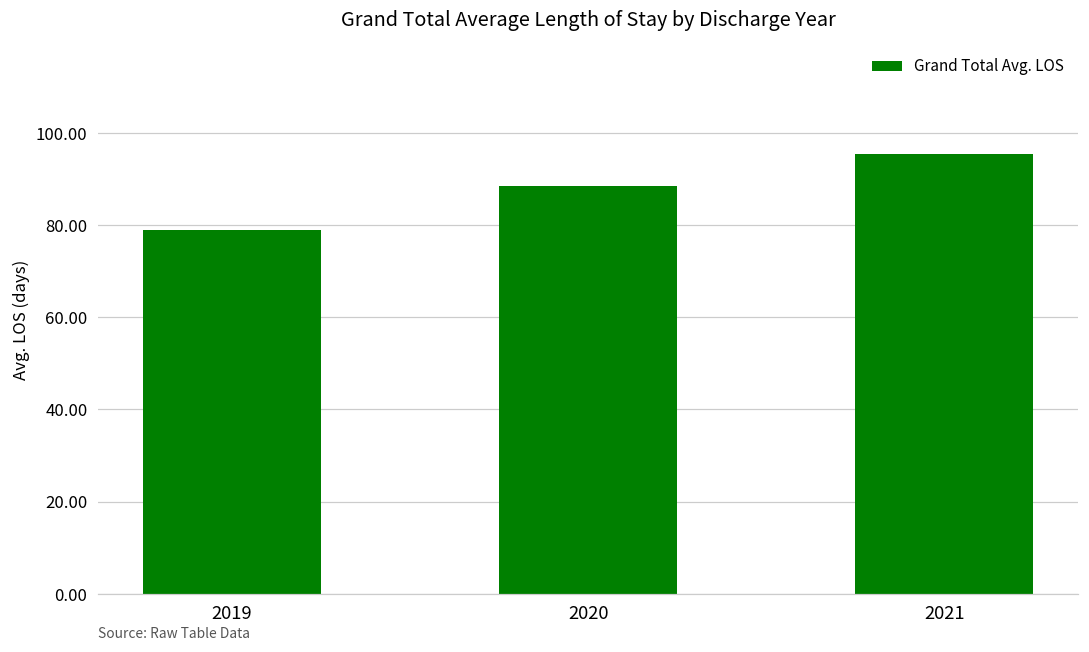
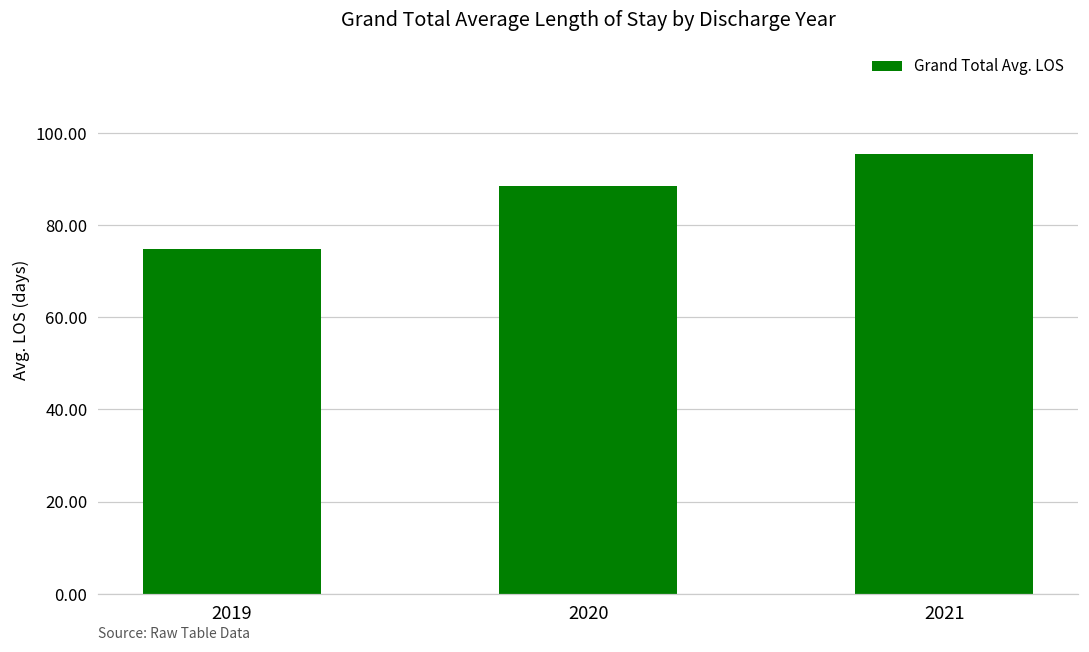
2019: 79 -> 75
